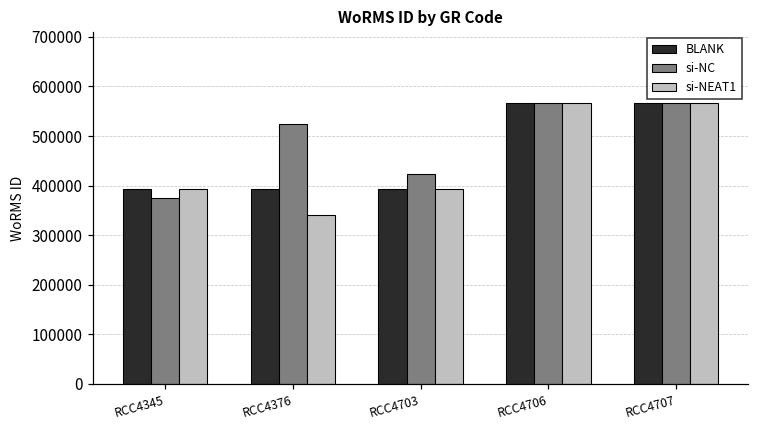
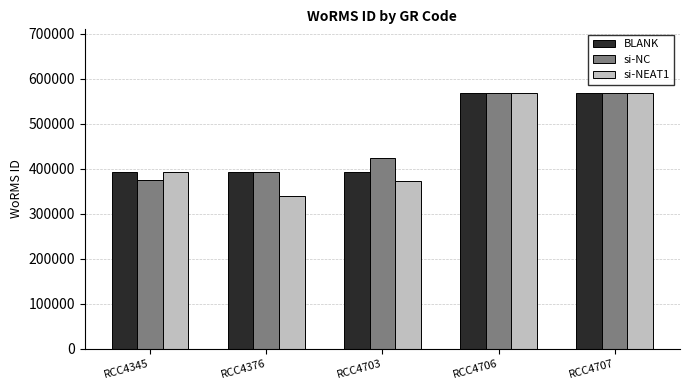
si-NC, RCC4376: 530000 -> 390000
si-NEAT1, RCC4703: 390000 -> 370000
